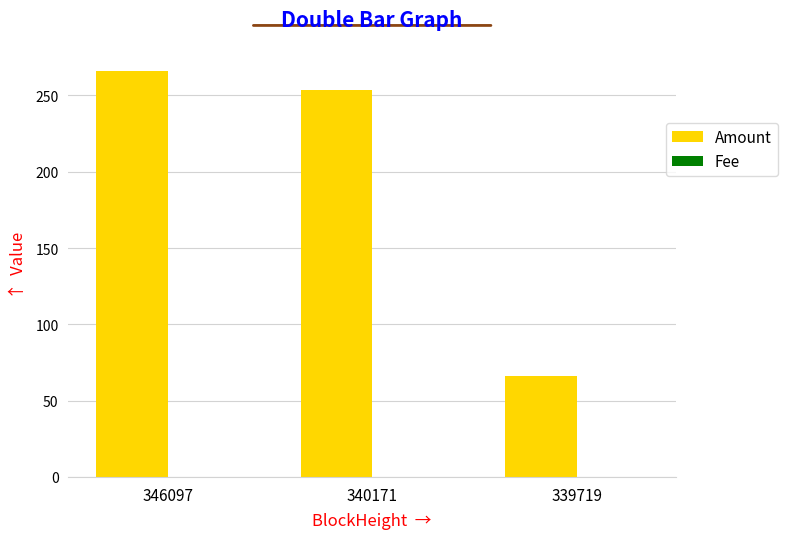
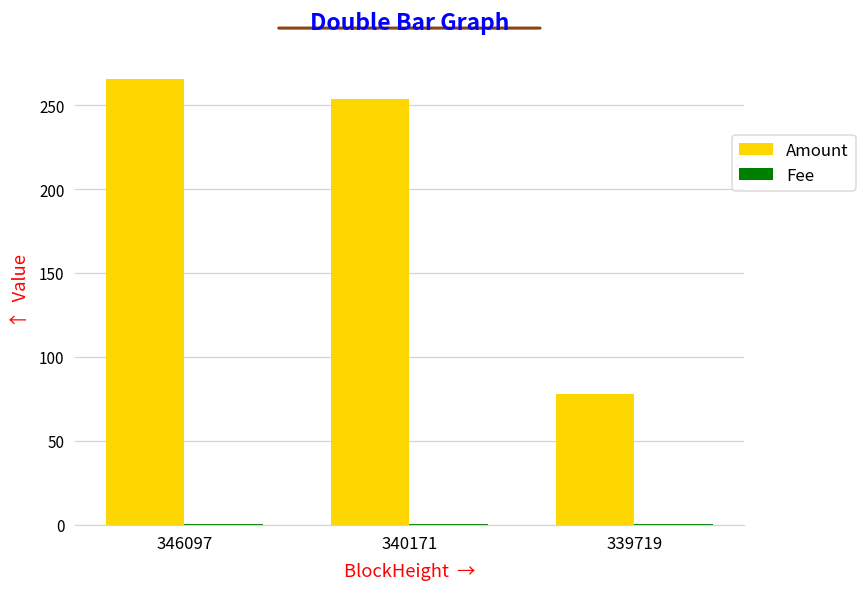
Amount, 339719: 66 -> 78
